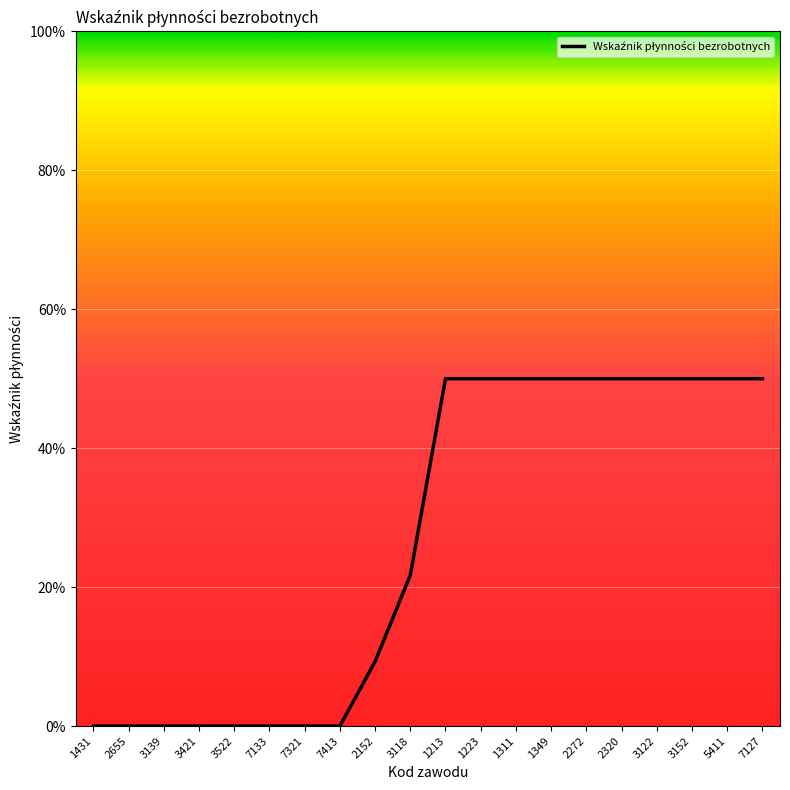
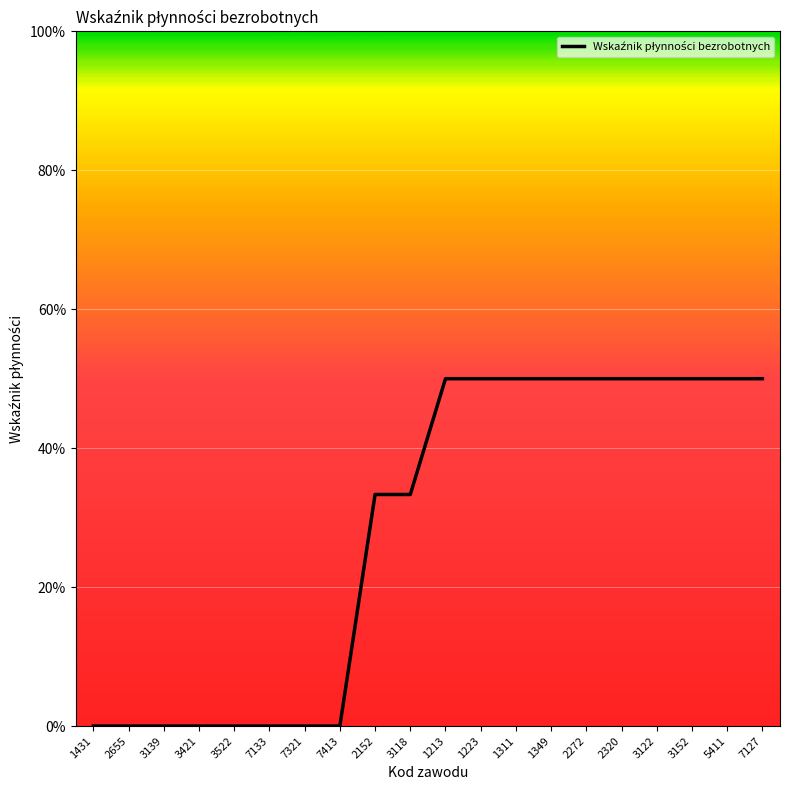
2152: 9% -> 33%
3118: 22% -> 33%
